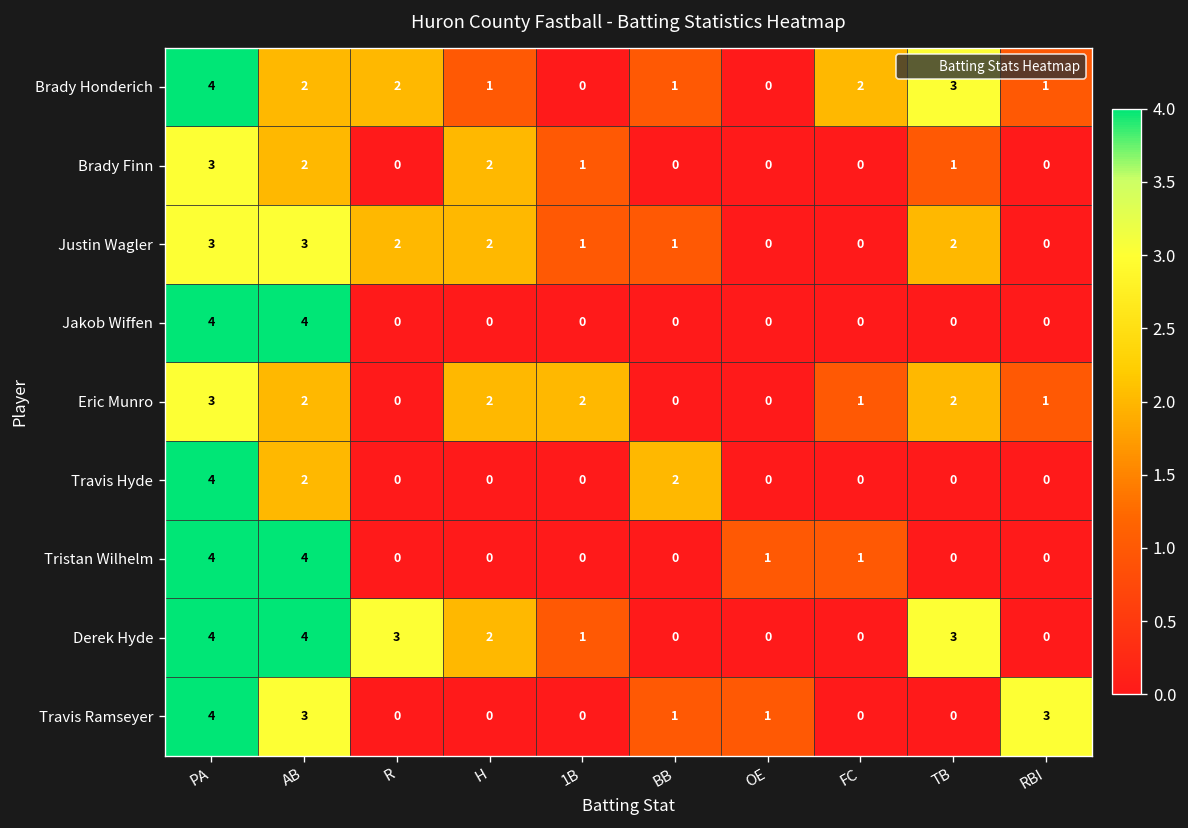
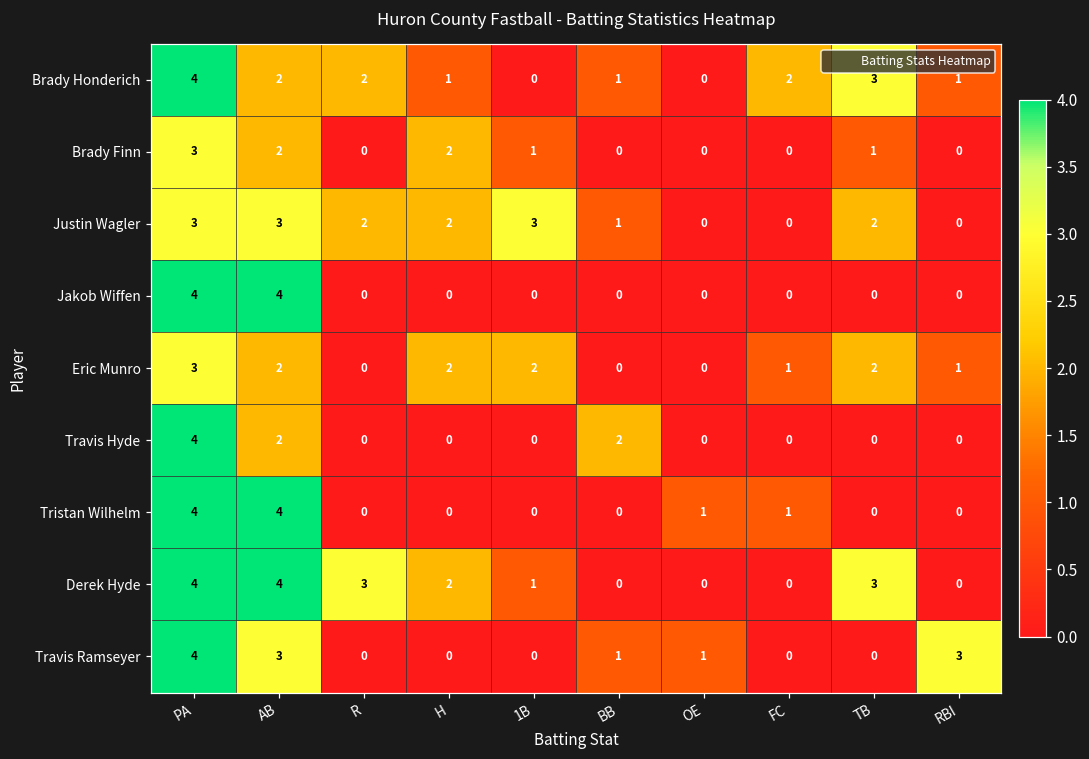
Justin Wagler, 1B: 1 -> 3
